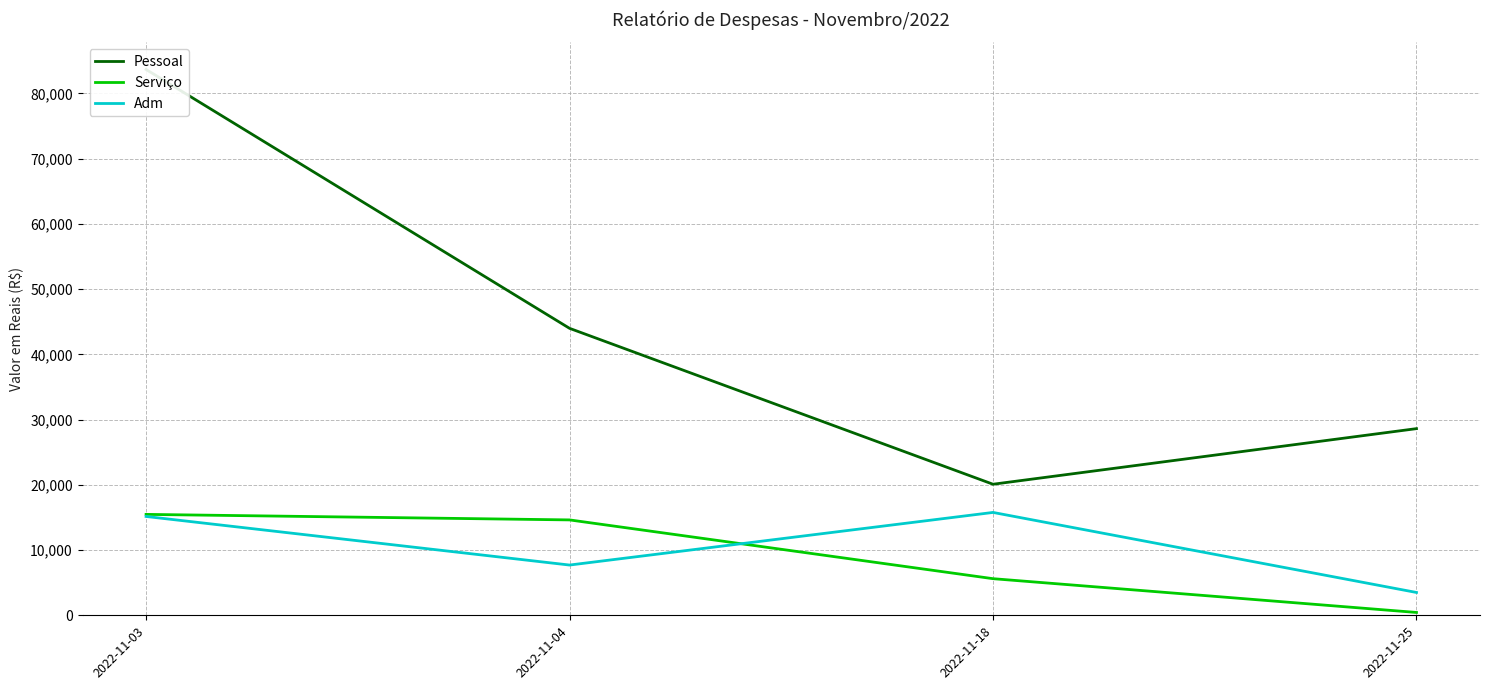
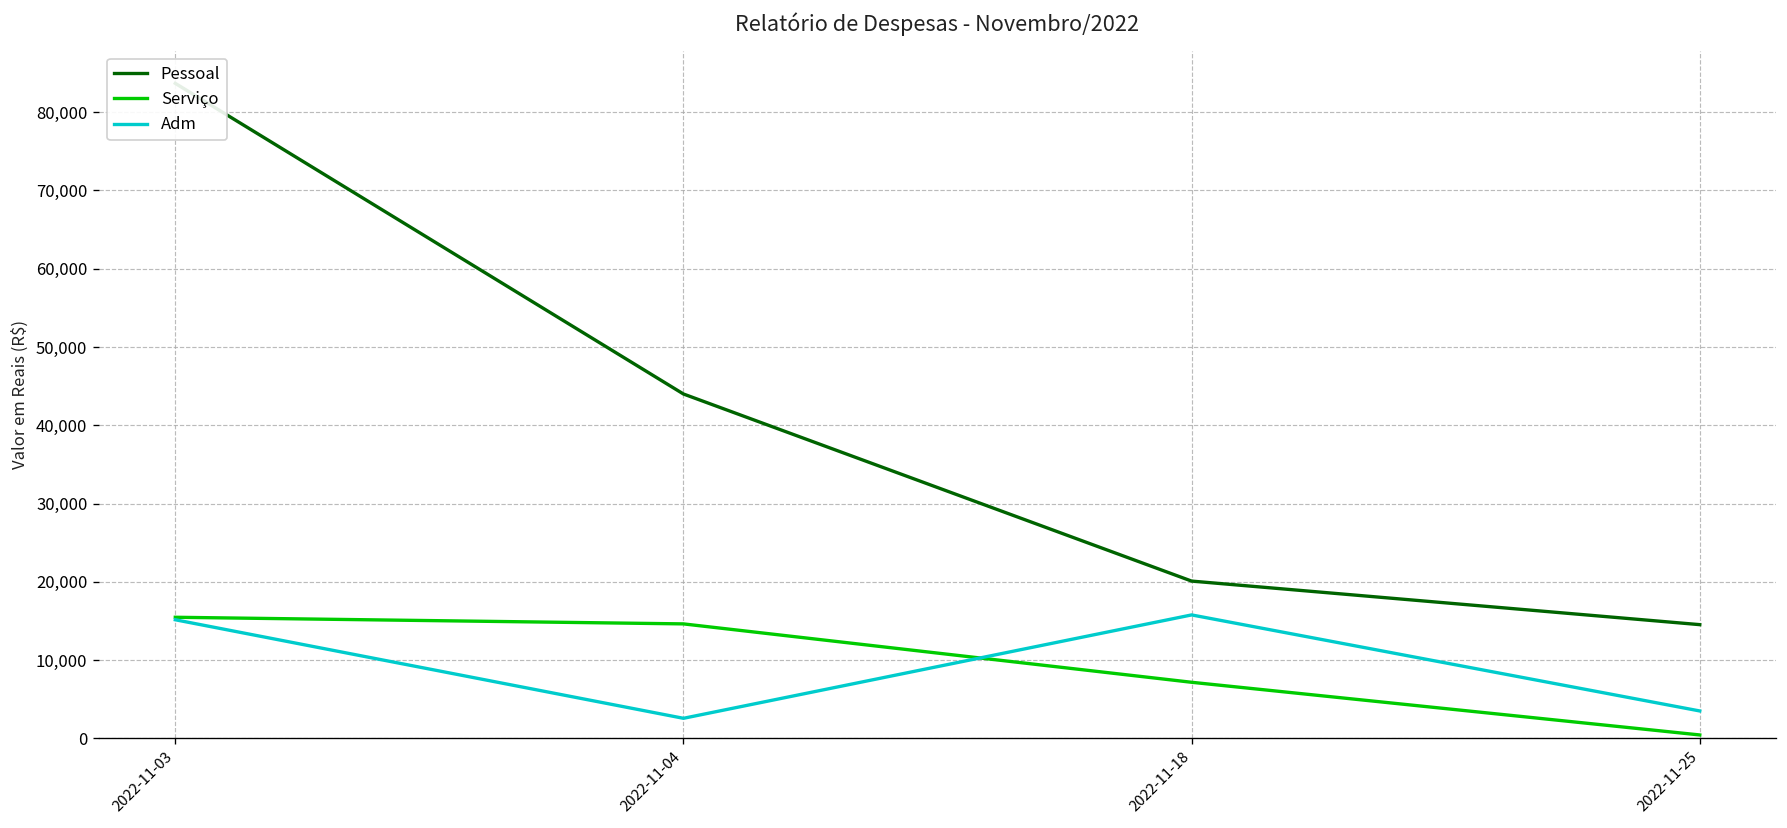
Adm, 2022-11-04: 8,000 -> 3,000
Serviço, 2022-11-18: 6,000 -> 7,000
Pessoal, 2022-11-25: 29,000 -> 15,000
